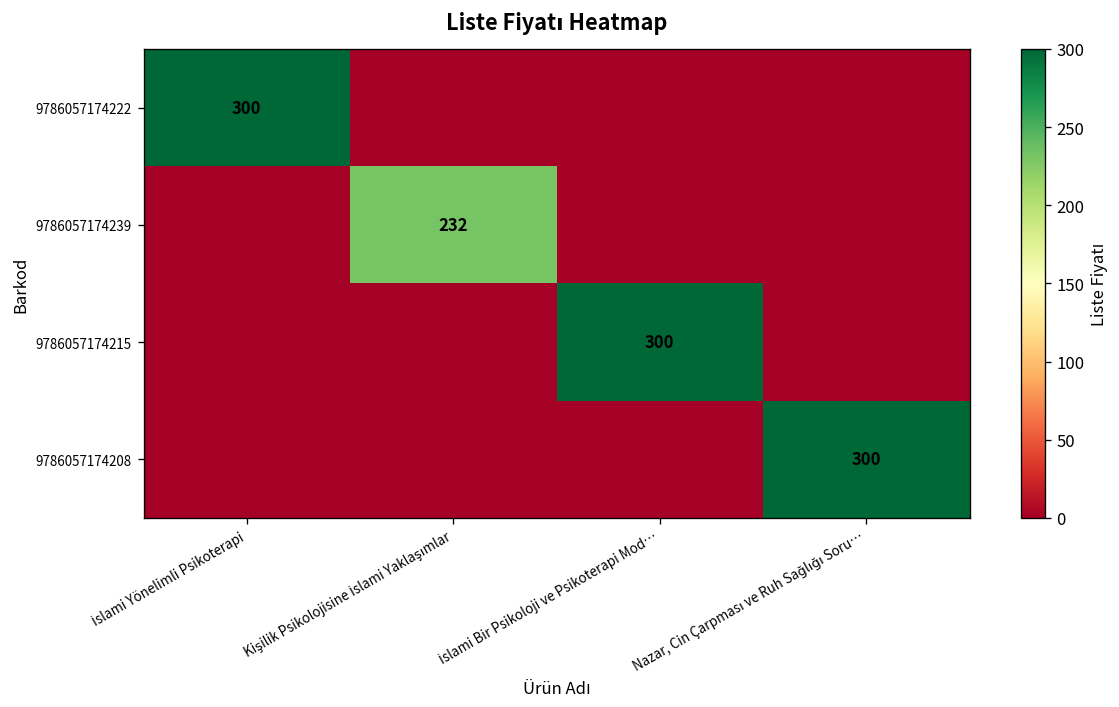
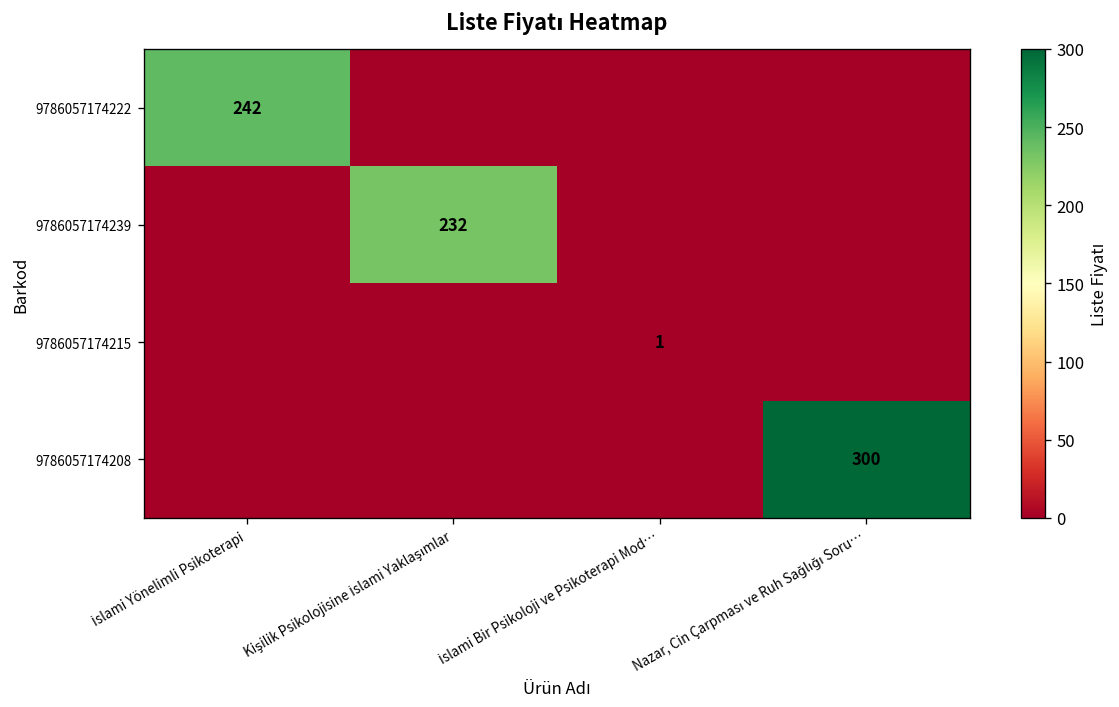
9786057174222, İslami Yönelimli Psikoterapi: 300 -> 242
9786057174215, İslami Bir Psikoloji ve Psikoterapi Mod…: 300 -> 1
